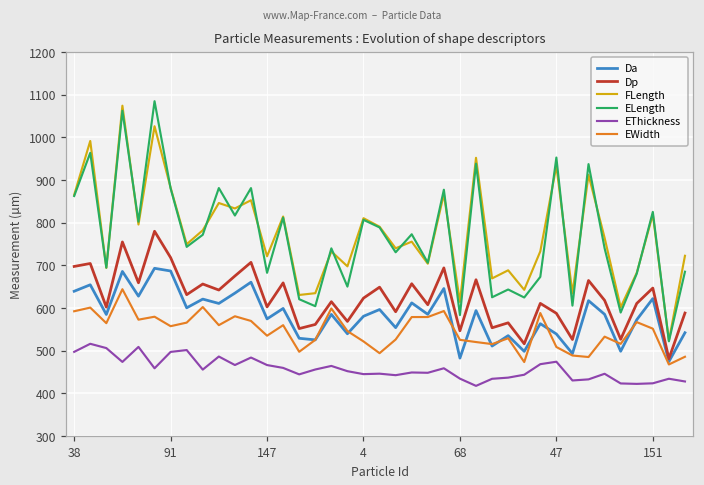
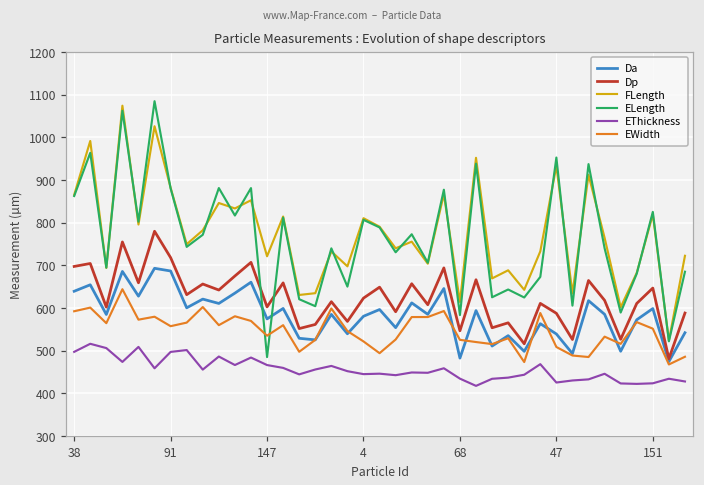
ELength, 147: 680 -> 480
EThickness, 47: 470 -> 430
Da, 151: 620 -> 600
